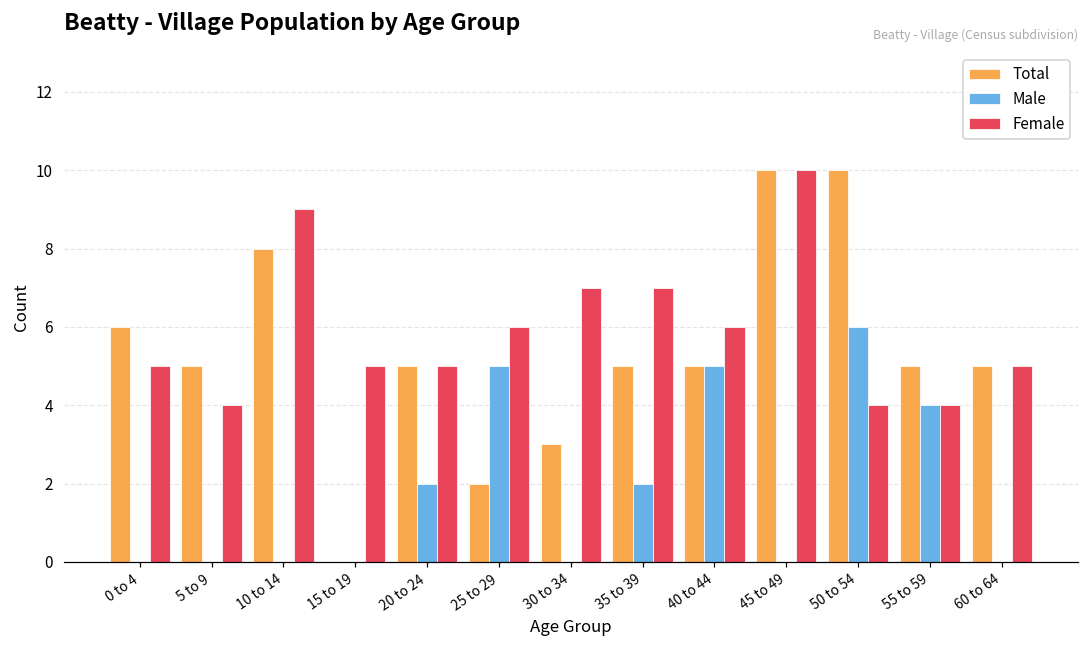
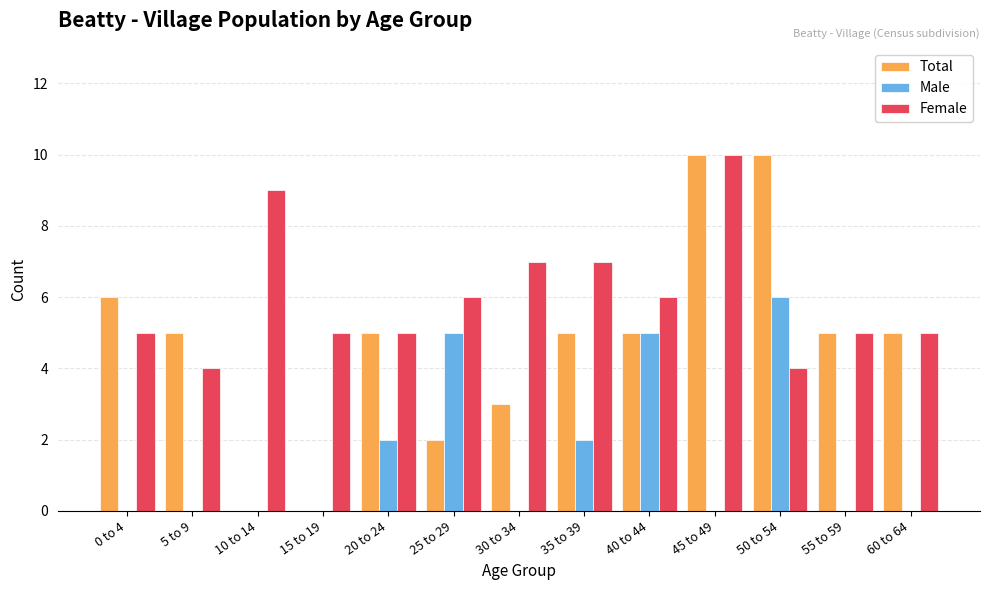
Total, 10 to 14: 8 -> 0
Male, 55 to 59: 4 -> 0
Female, 55 to 59: 4 -> 5
